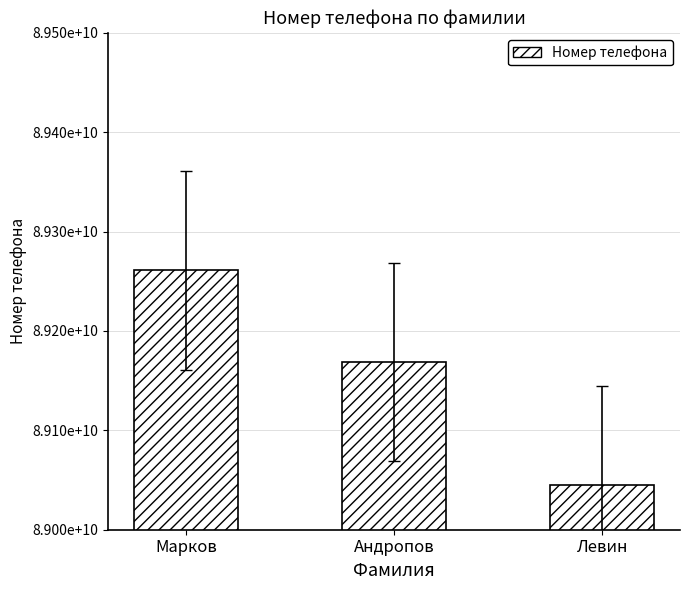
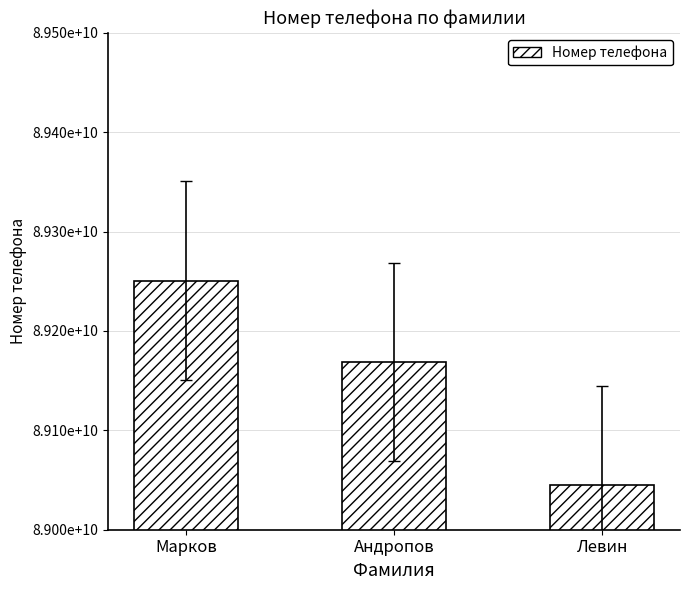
Номер телефона, Марков: 89260000000 -> 89250000000
